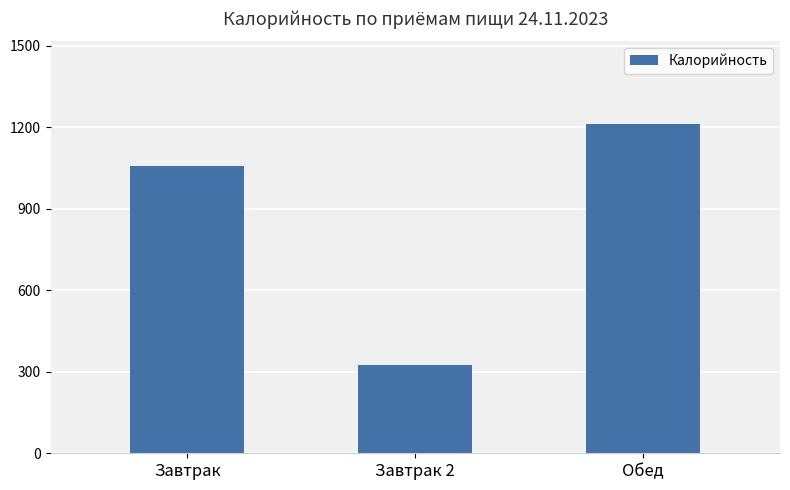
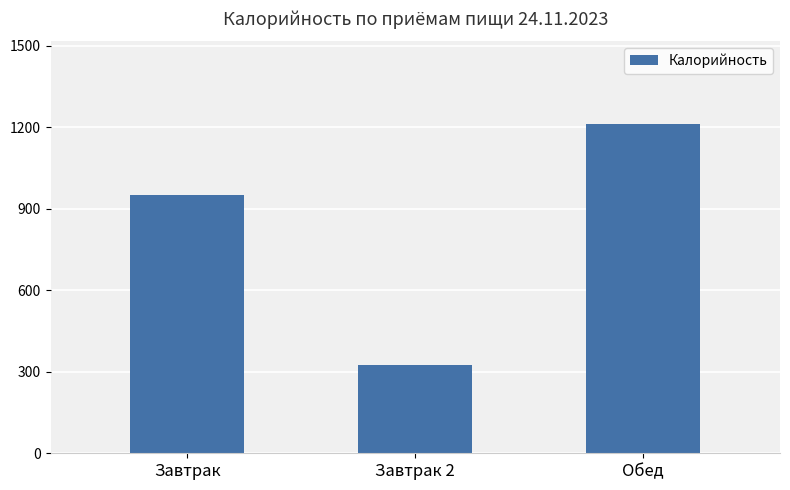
Завтрак: 1060 -> 950
